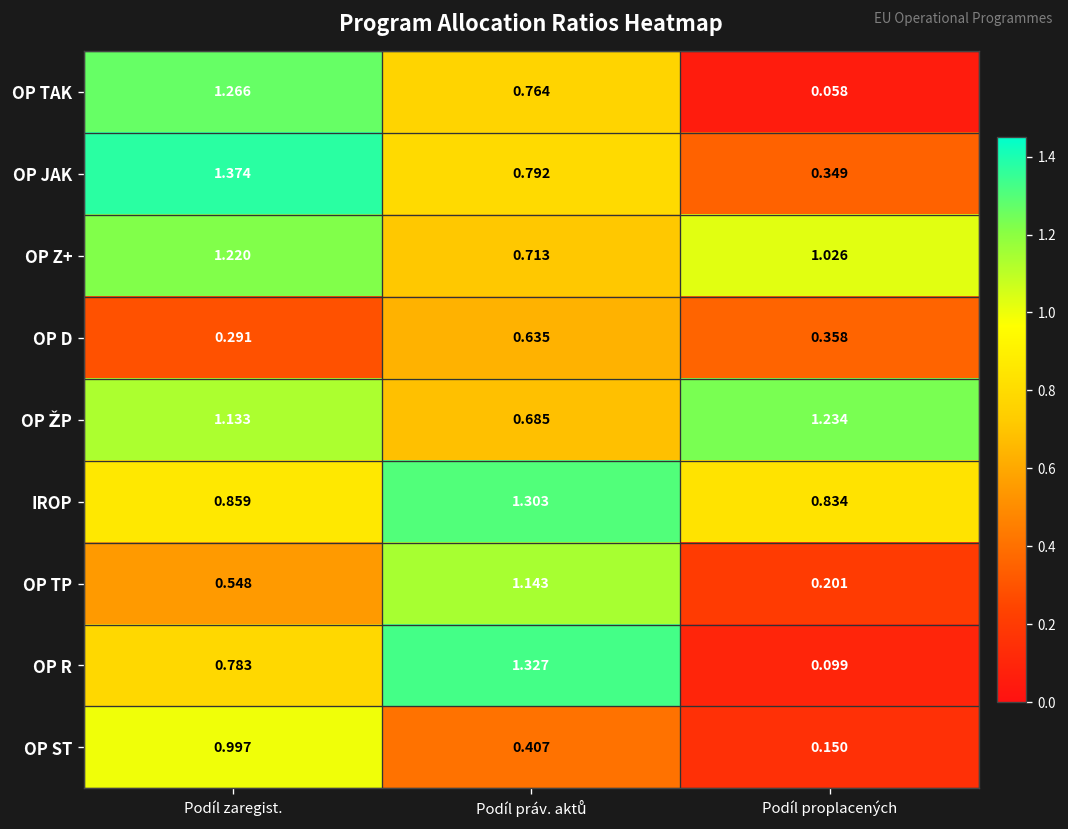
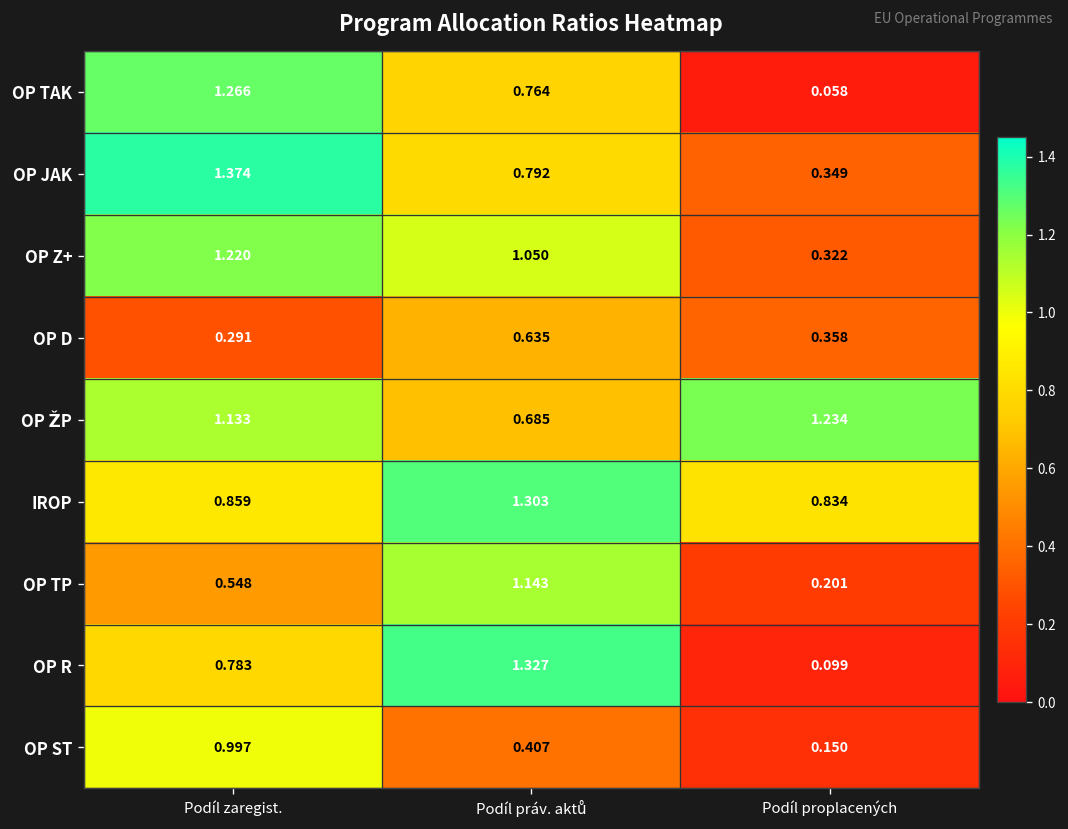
OP Z+, Podíl práv. aktů: 0.713 -> 1.050
OP Z+, Podíl proplacených: 1.026 -> 0.322
